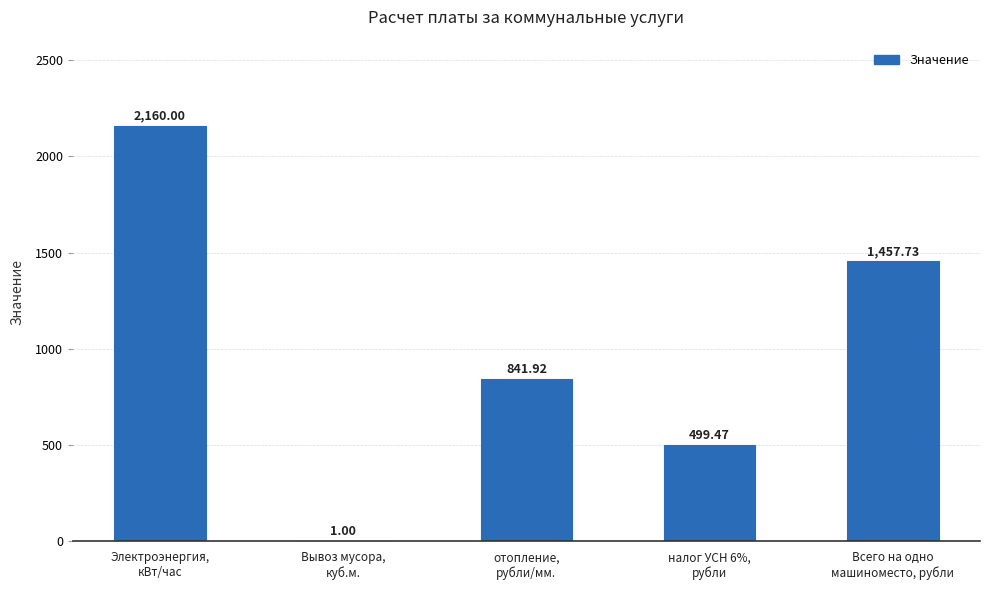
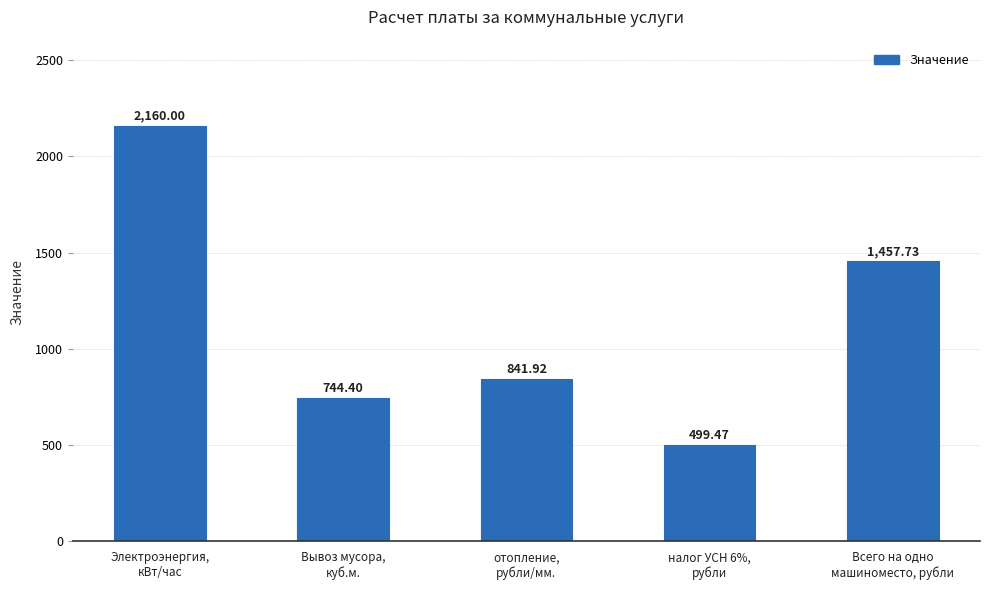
Вывоз мусора, куб.м.: 1.00 -> 744.40
